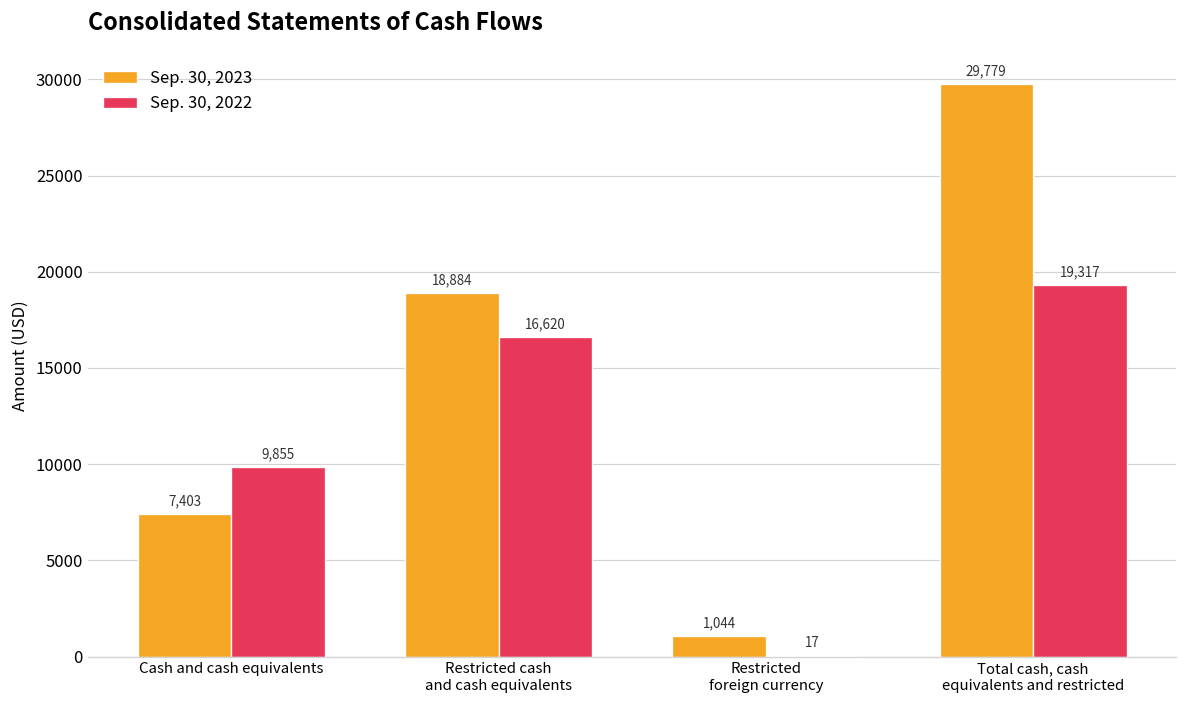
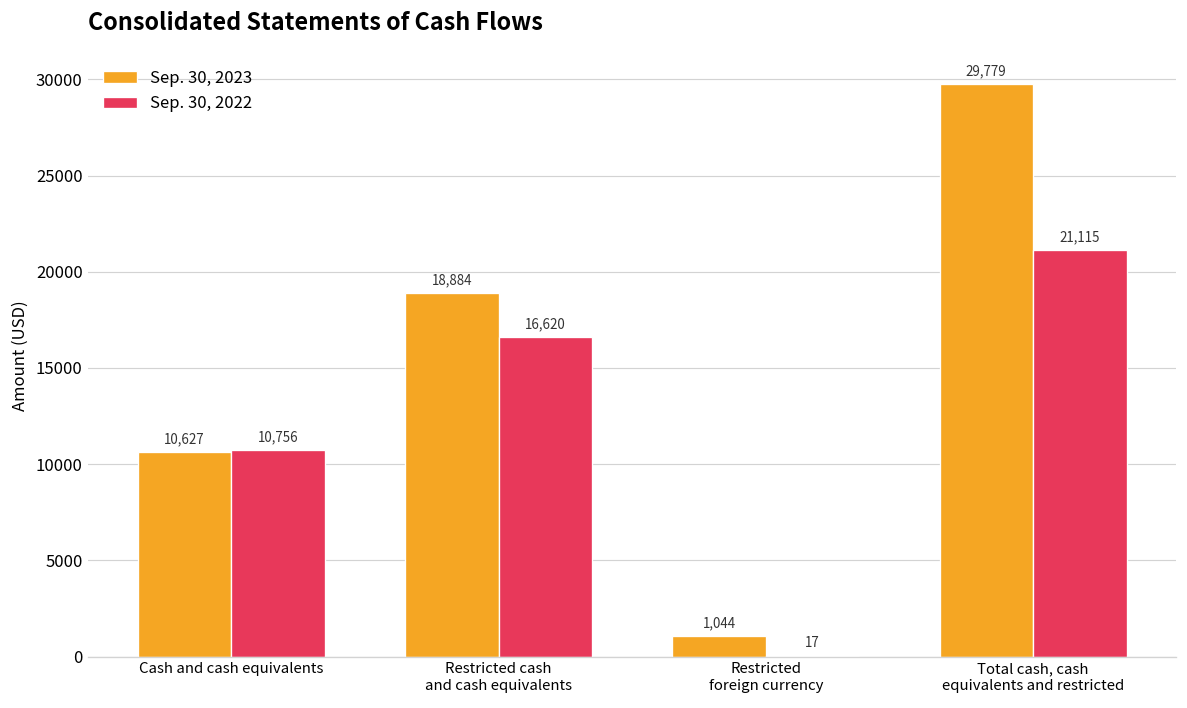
Sep. 30, 2023, Cash and cash equivalents: 7,403 -> 10,627
Sep. 30, 2022, Cash and cash equivalents: 9,855 -> 10,756
Sep. 30, 2022, Total cash, cash equivalents and restricted: 19,317 -> 21,115
